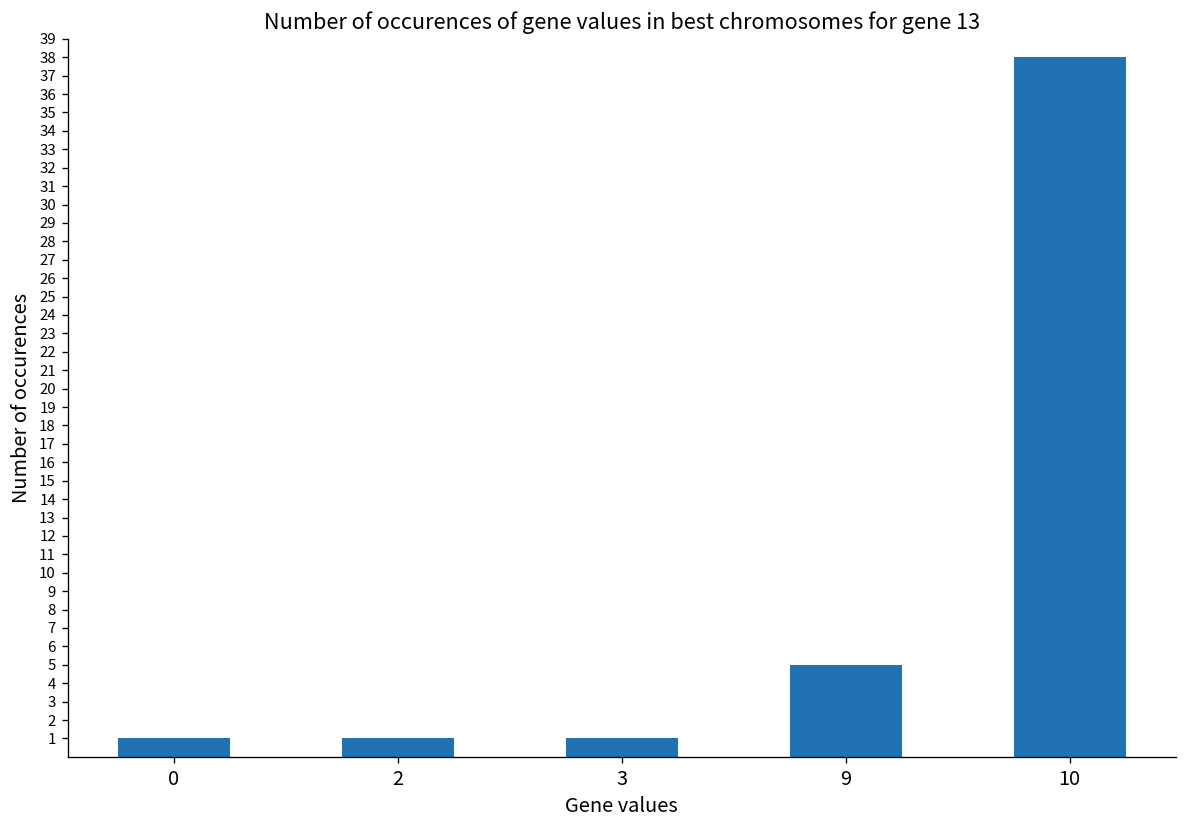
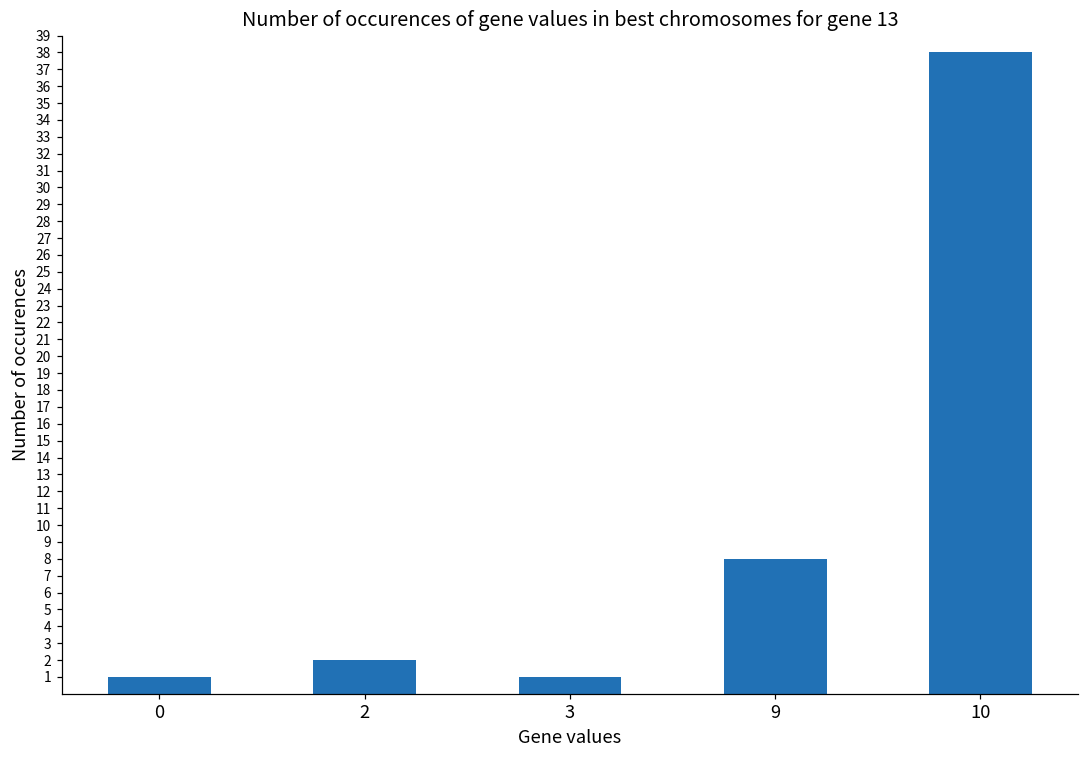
2: 1 -> 2
9: 5 -> 8
